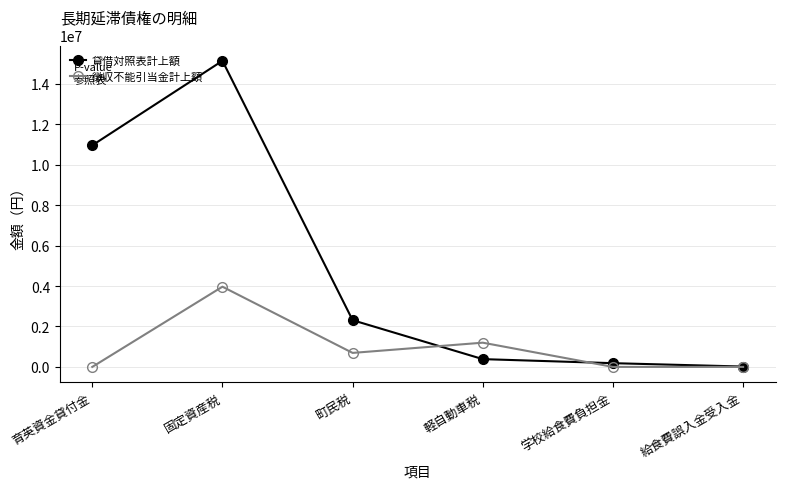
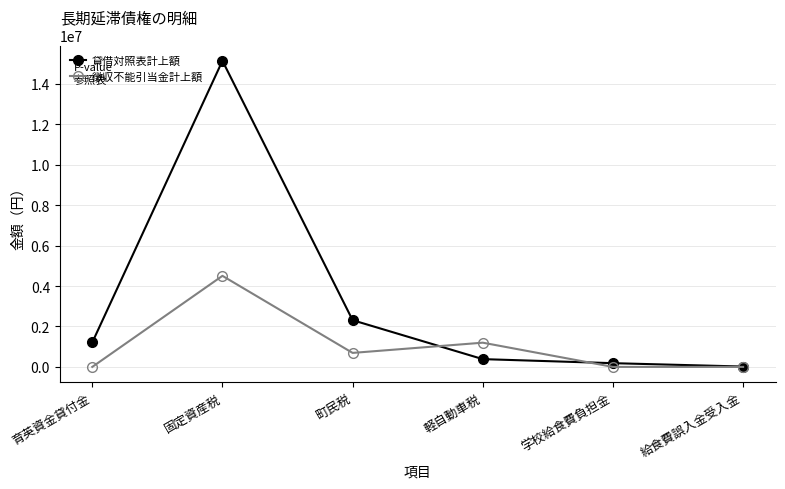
貸借対照表計上額, 育英資金貸付金: 11000000 -> 1200000
徴収不能引当金計上額, 固定資産税: 4000000 -> 4500000
